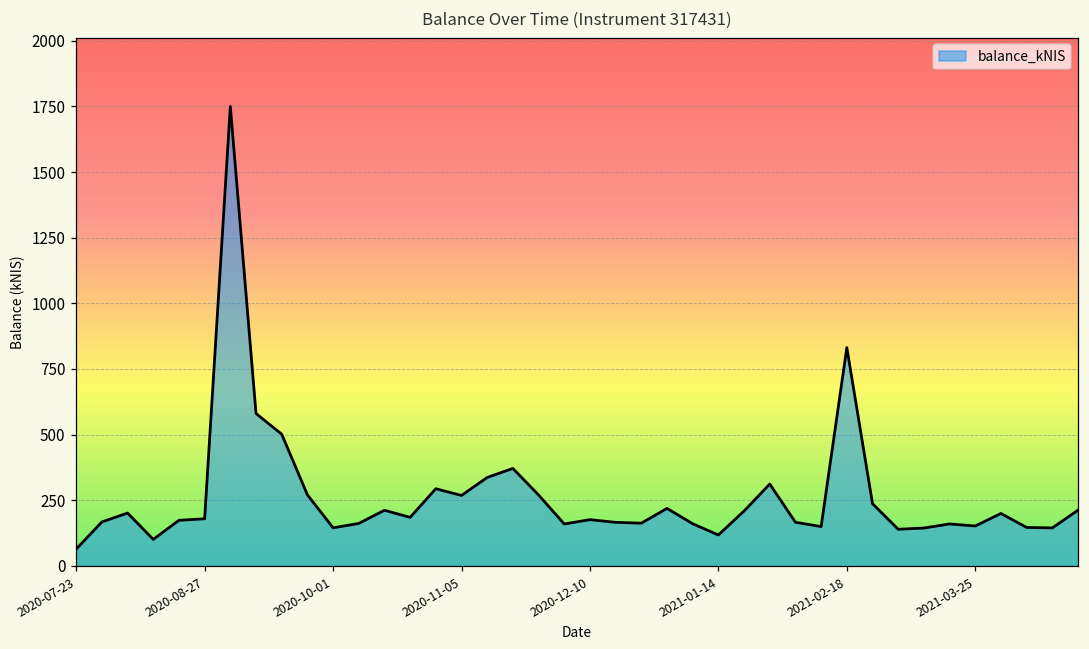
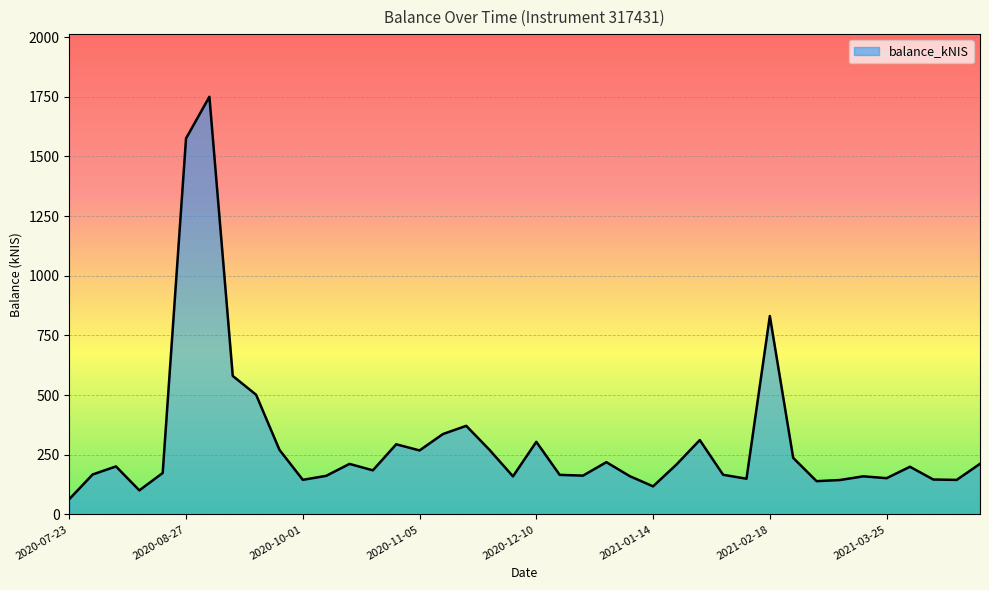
2020-08-27: 180 -> 1580
2020-12-10: 180 -> 300
